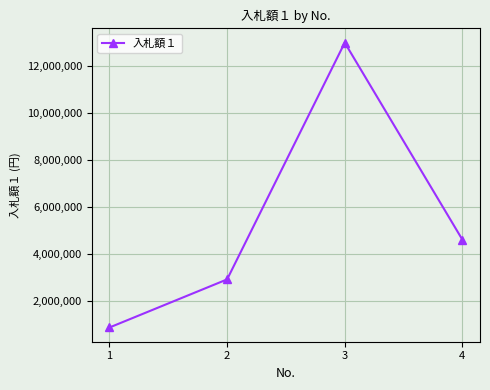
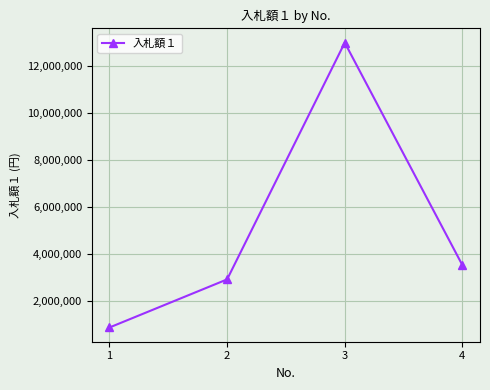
4: 4,600,000 -> 3,500,000
